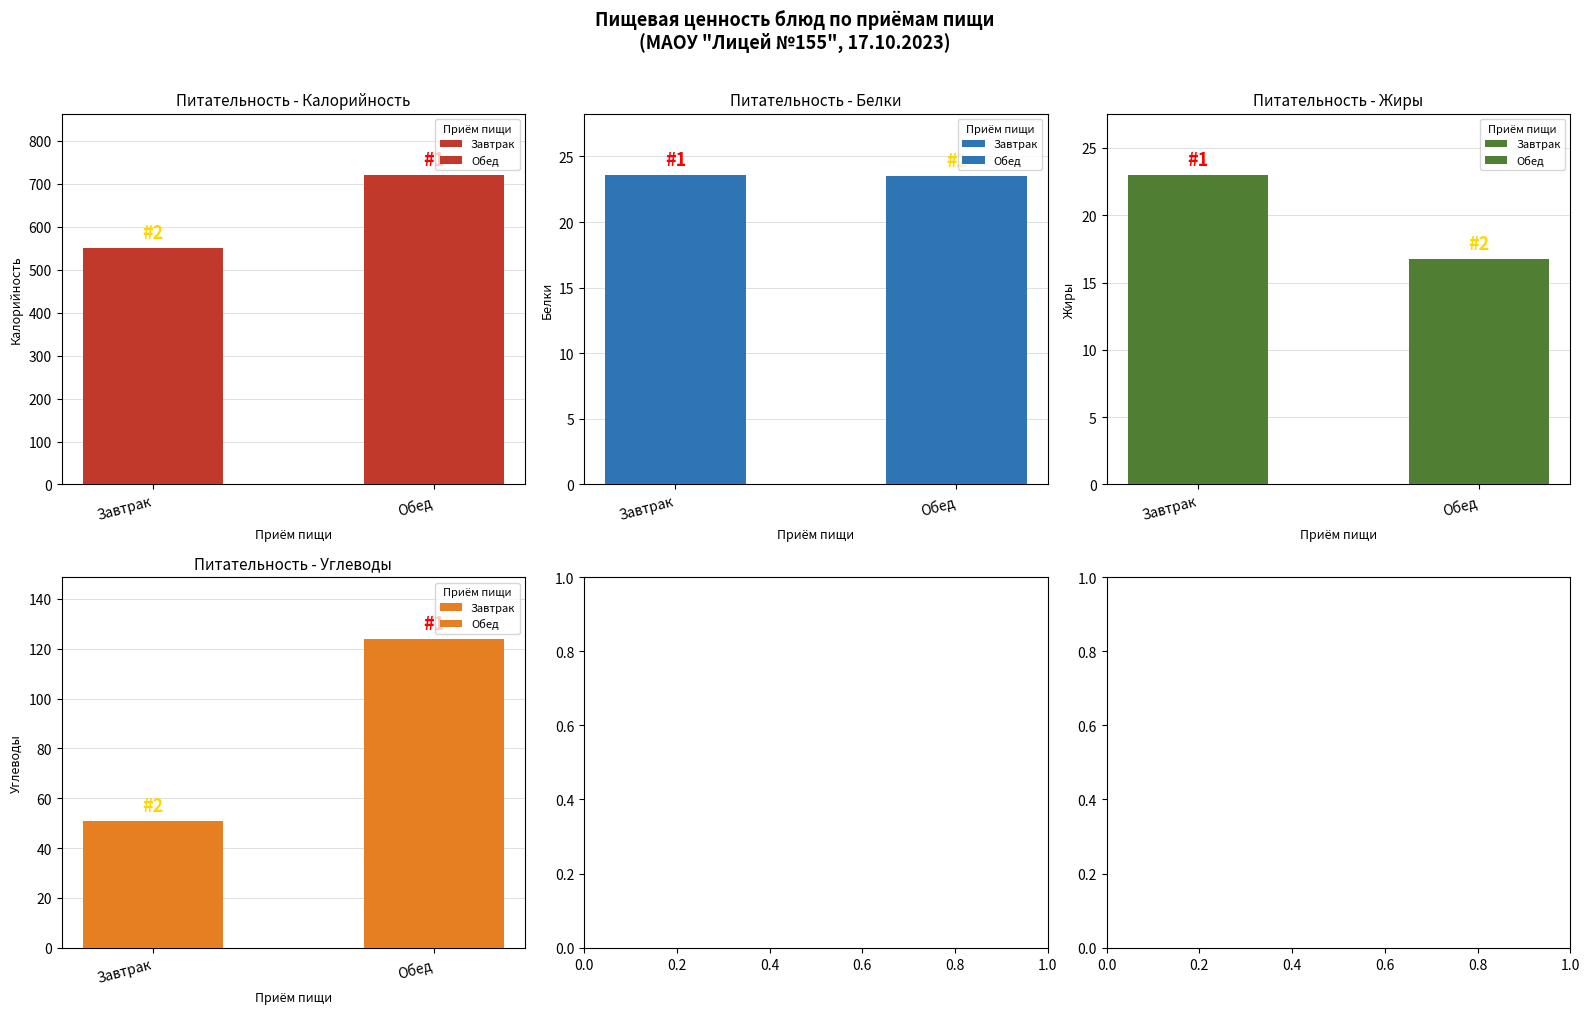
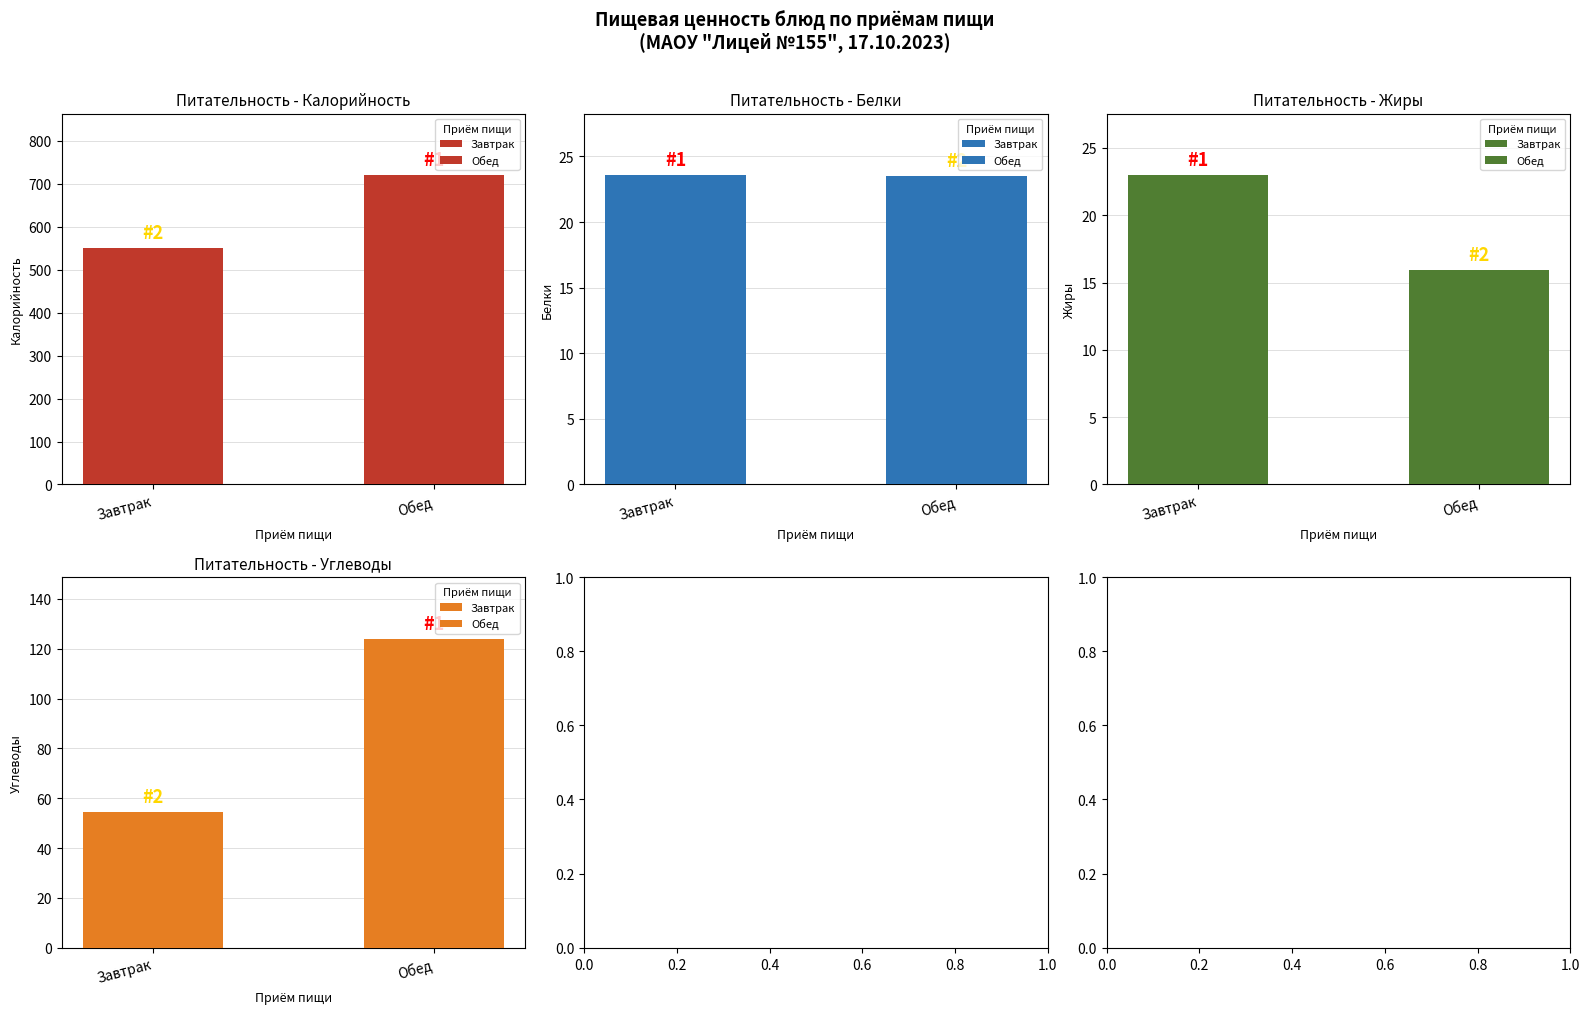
Питательность - Жиры, Обед: 16.7 -> 15.9
Питательность - Углеводы, Завтрак: 51 -> 55
